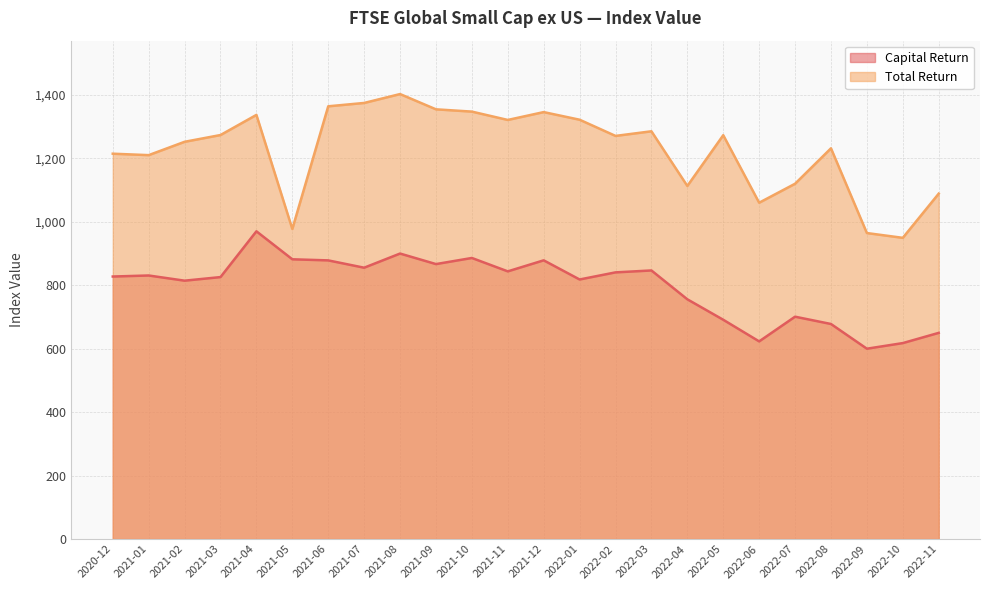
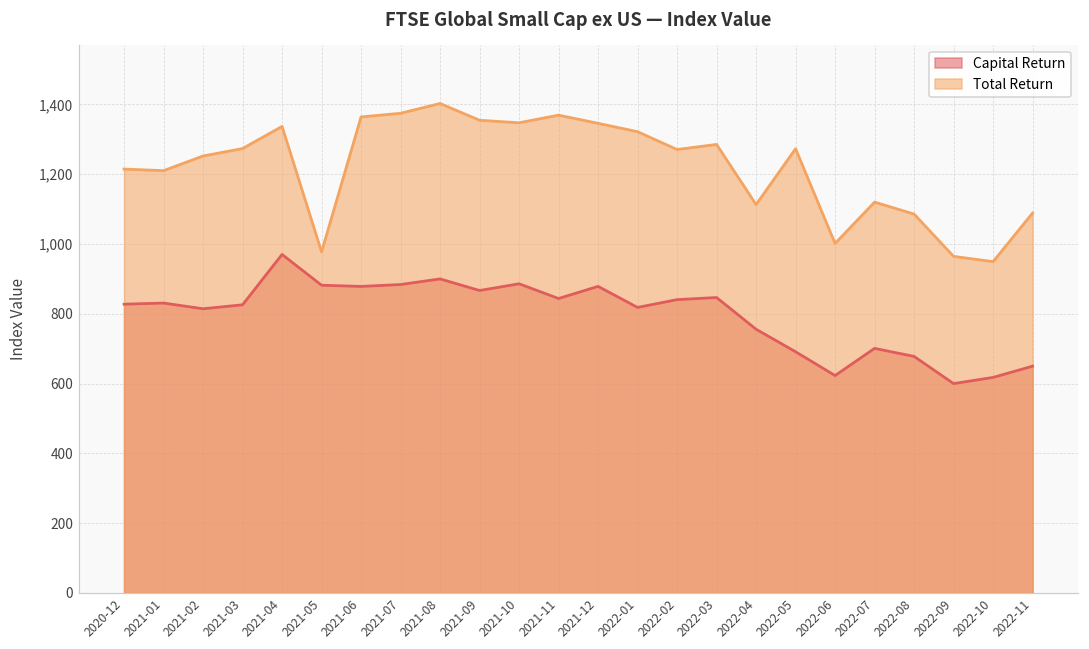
Capital Return, 2021-07: 860 -> 880
Total Return, 2021-11: 1,320 -> 1,370
Total Return, 2022-06: 1,060 -> 1,000
Total Return, 2022-08: 1,230 -> 1,090
